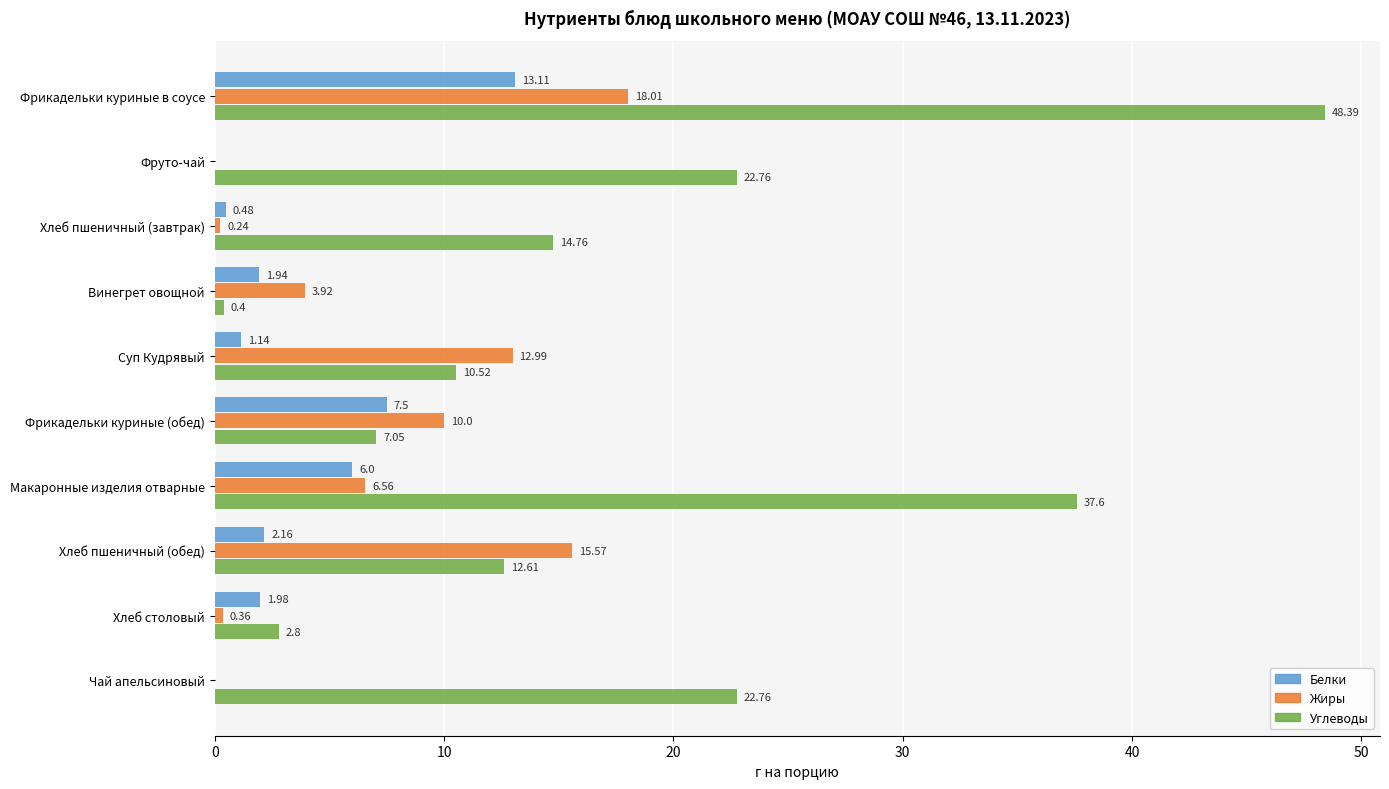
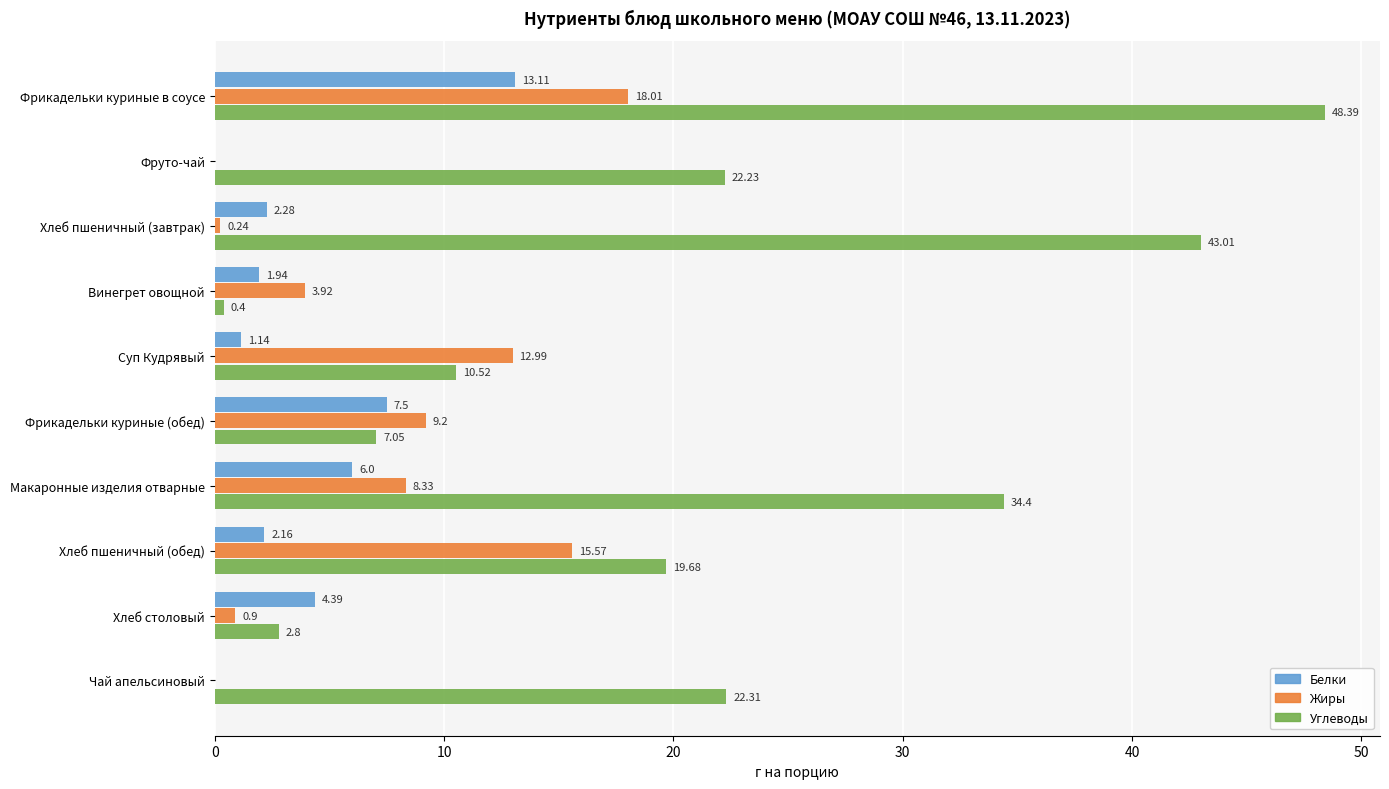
Углеводы, Фруто-чай: 22.76 -> 22.23
Белки, Хлеб пшеничный (завтрак): 0.48 -> 2.28
Углеводы, Хлеб пшеничный (завтрак): 14.76 -> 43.01
Жиры, Фрикадельки куриные (обед): 10.0 -> 9.2
Жиры, Макаронные изделия отварные: 6.56 -> 8.33
Углеводы, Макаронные изделия отварные: 37.6 -> 34.4
Углеводы, Хлеб пшеничный (обед): 12.61 -> 19.68
Белки, Хлеб столовый: 1.98 -> 4.39
Жиры, Хлеб столовый: 0.36 -> 0.9
Углеводы, Чай апельсиновый: 22.76 -> 22.31
